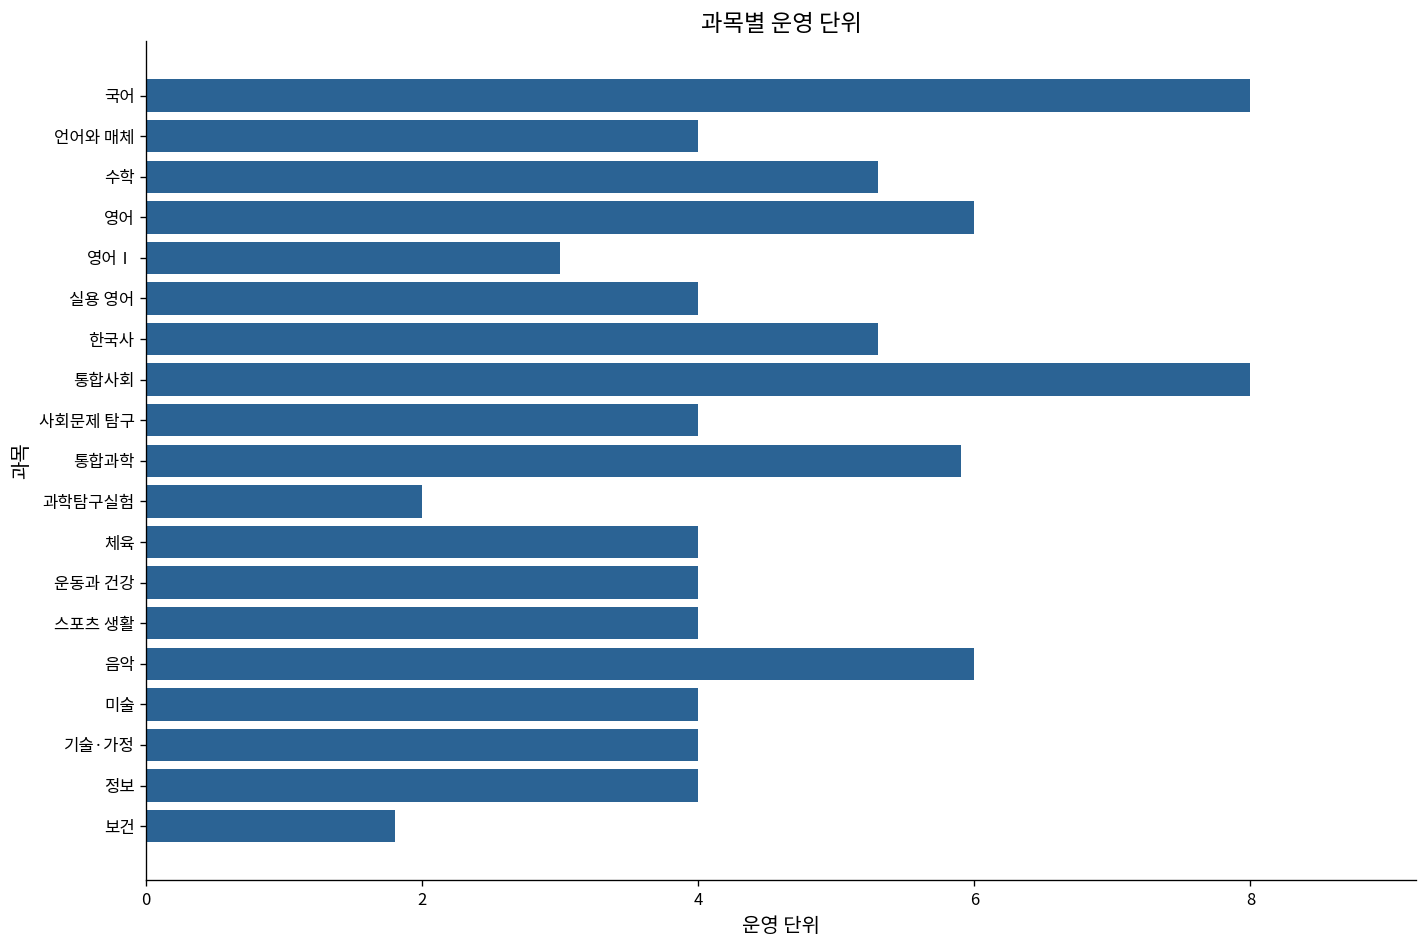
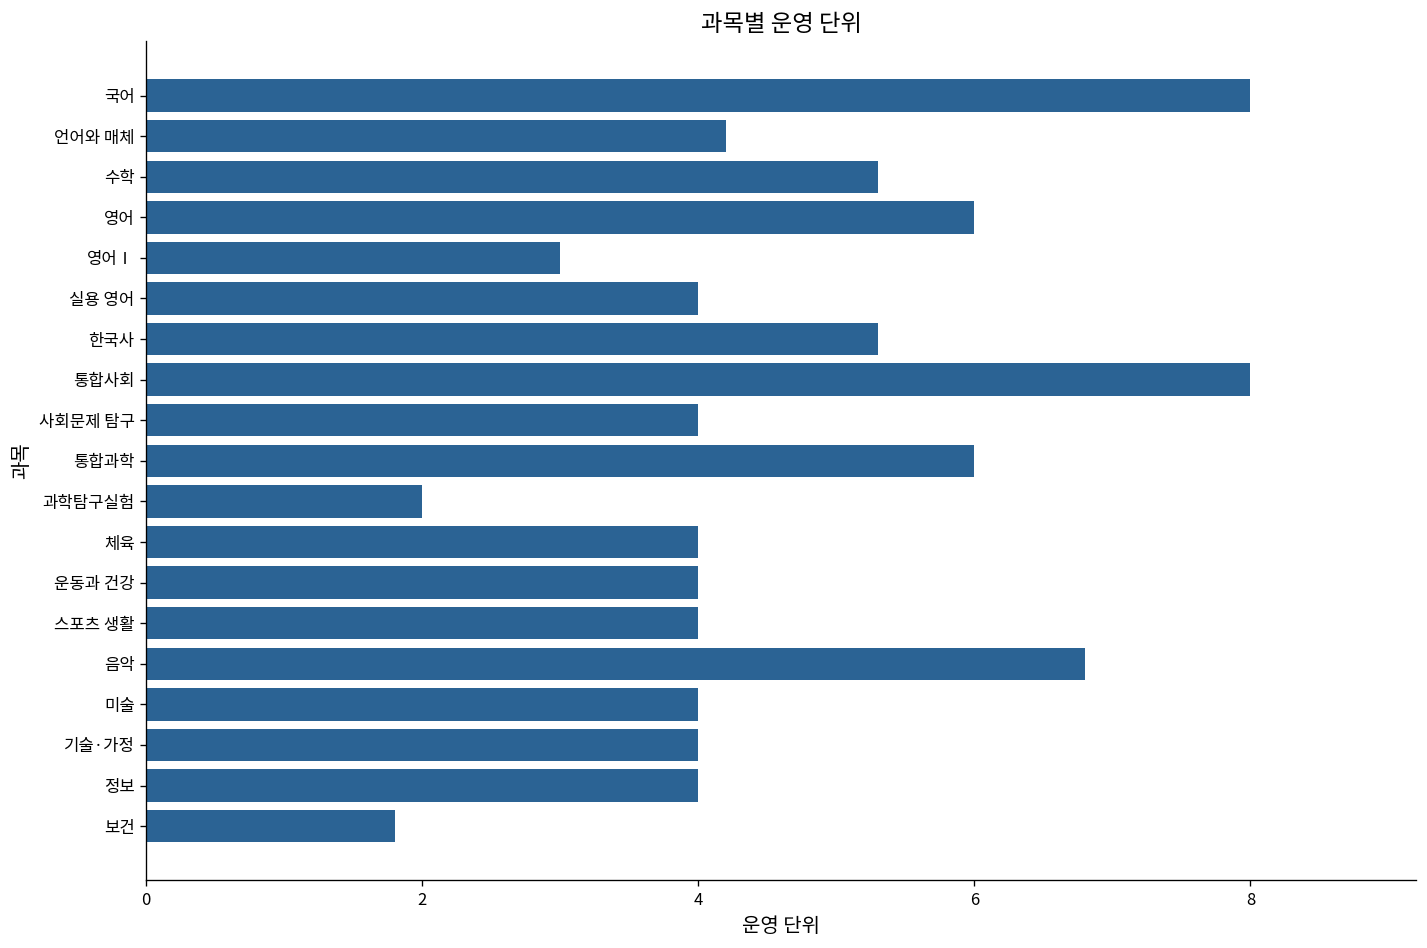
언어와 매체: 4.0 -> 4.2
통합과학: 5.9 -> 6.0
음악: 6.0 -> 6.8
